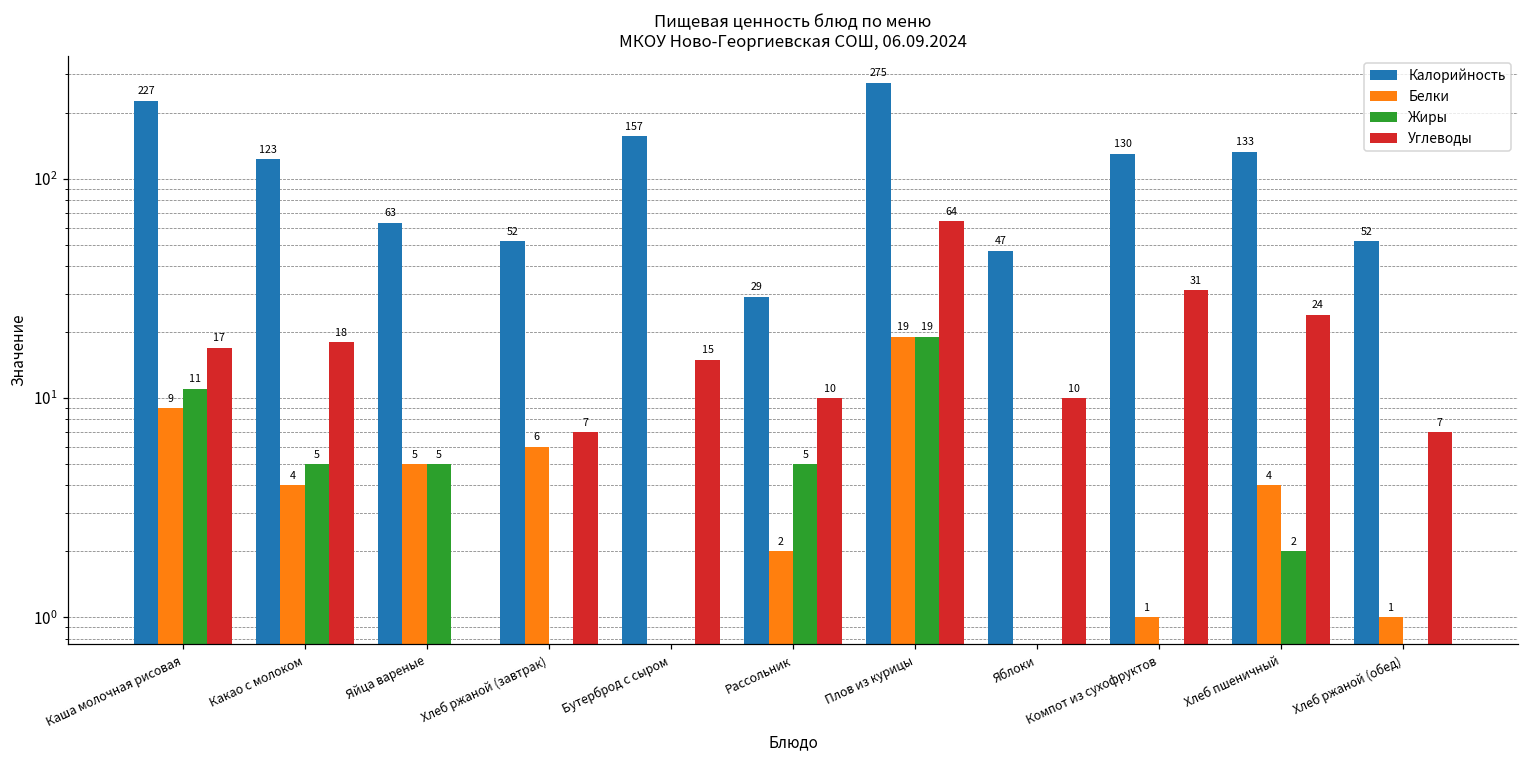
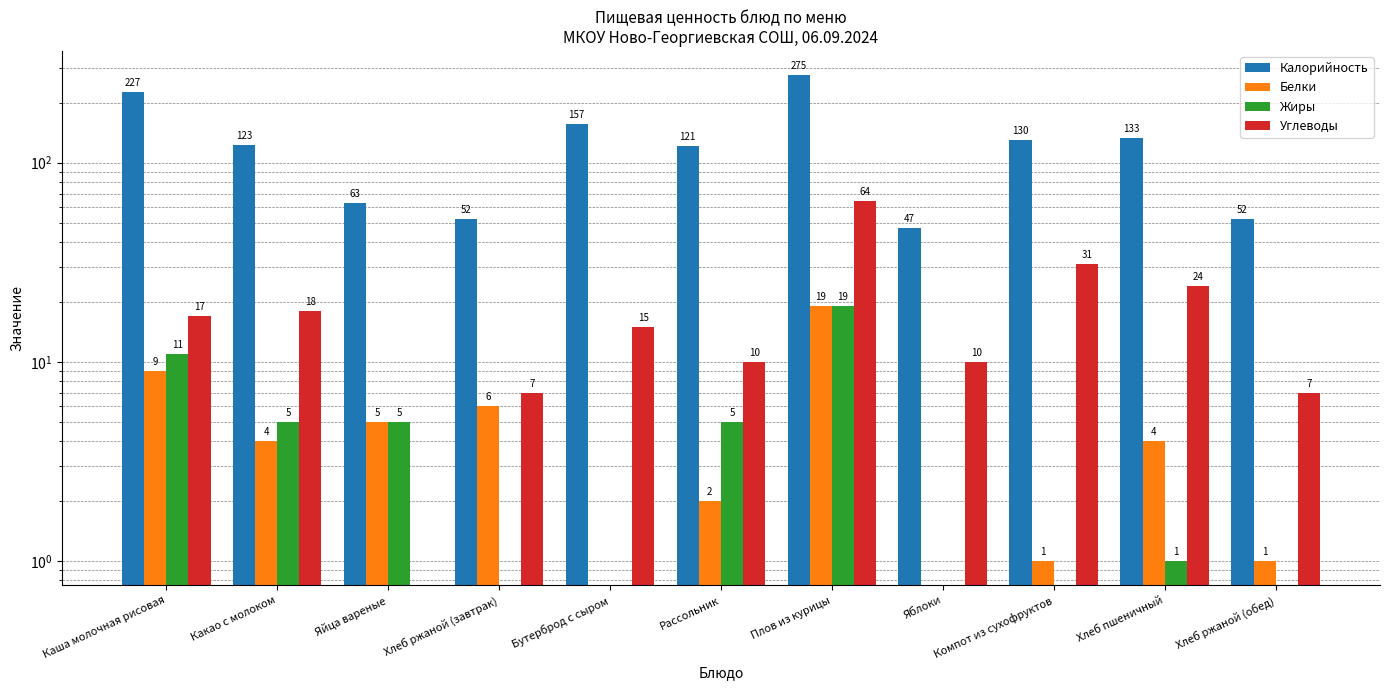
Калорийность, Рассольник: 29 -> 121
Жиры, Хлеб пшеничный: 2 -> 1
